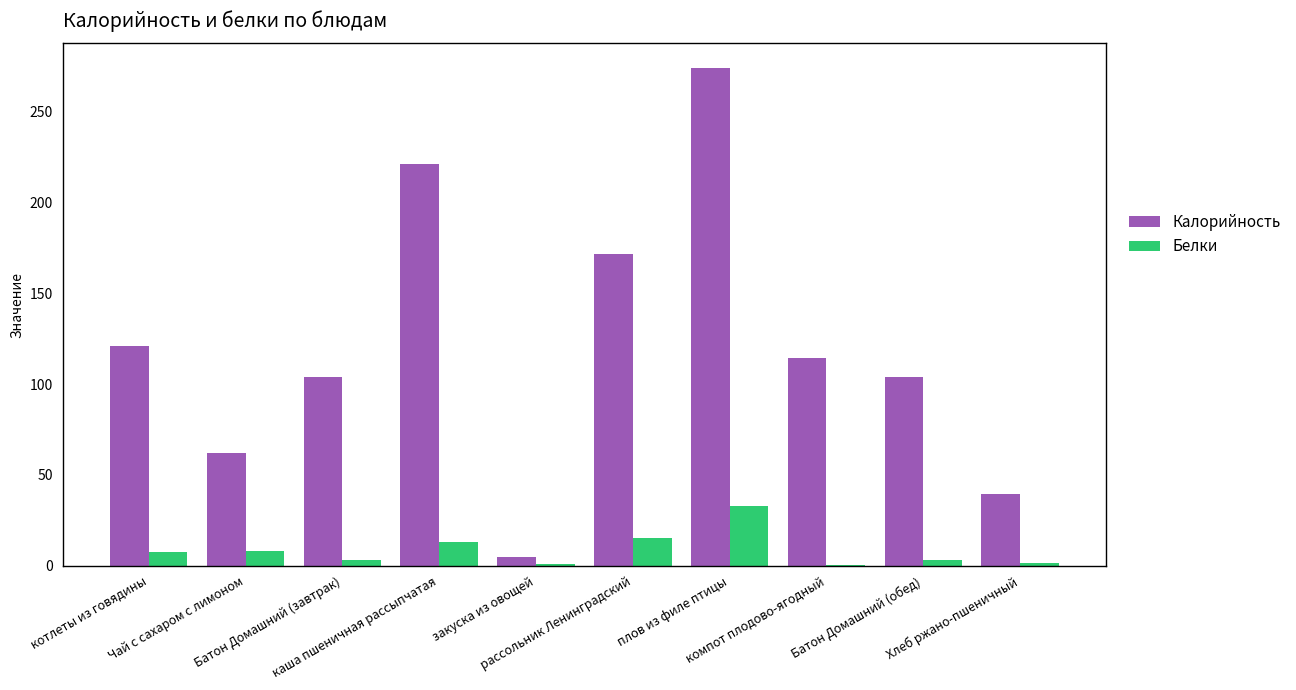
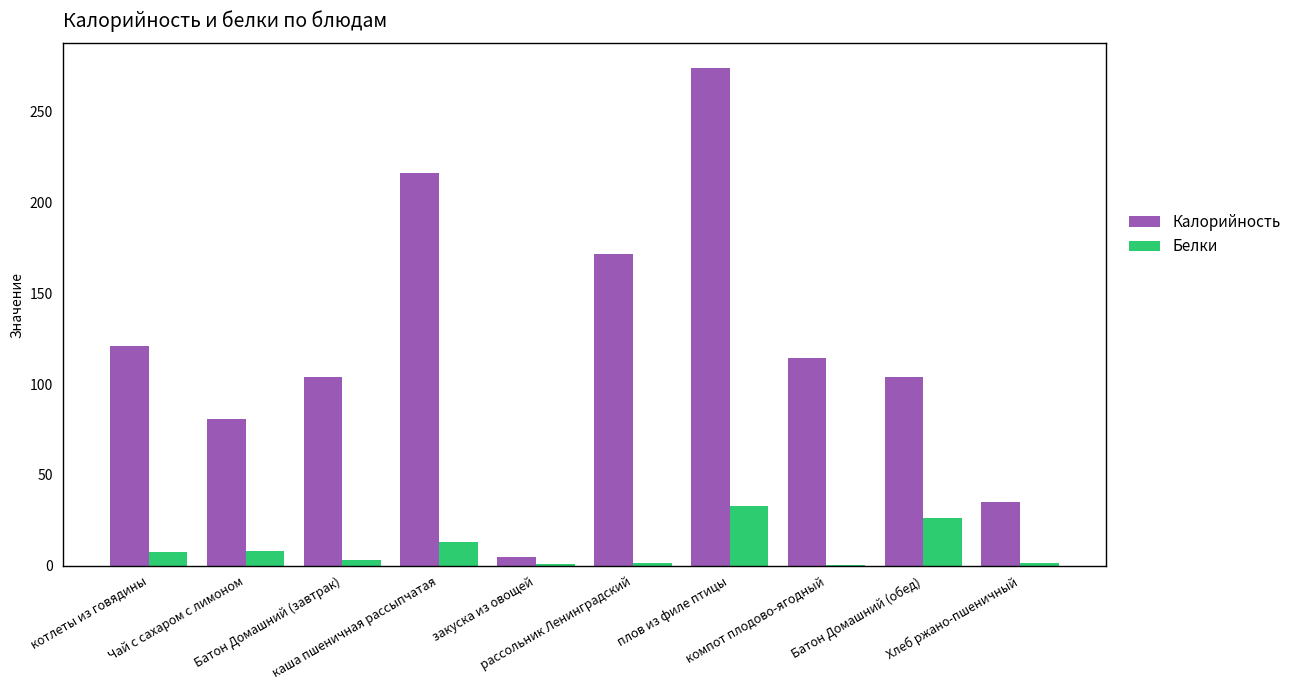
Калорийность, Чай с сахаром с лимоном: 62 -> 81
Калорийность, каша пшеничная рассыпчатая: 221 -> 217
Белки, рассольник Ленинградский: 15 -> 2
Белки, Батон Домашний (обед): 3 -> 26
Калорийность, Хлеб ржано-пшеничный: 40 -> 35
